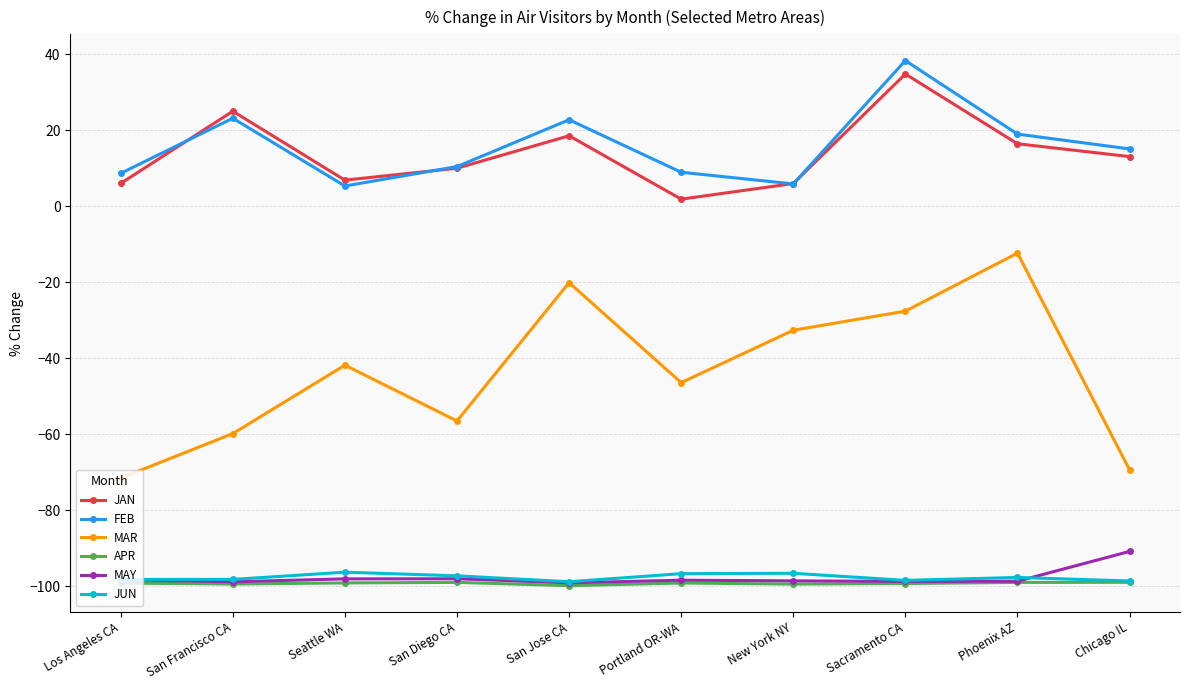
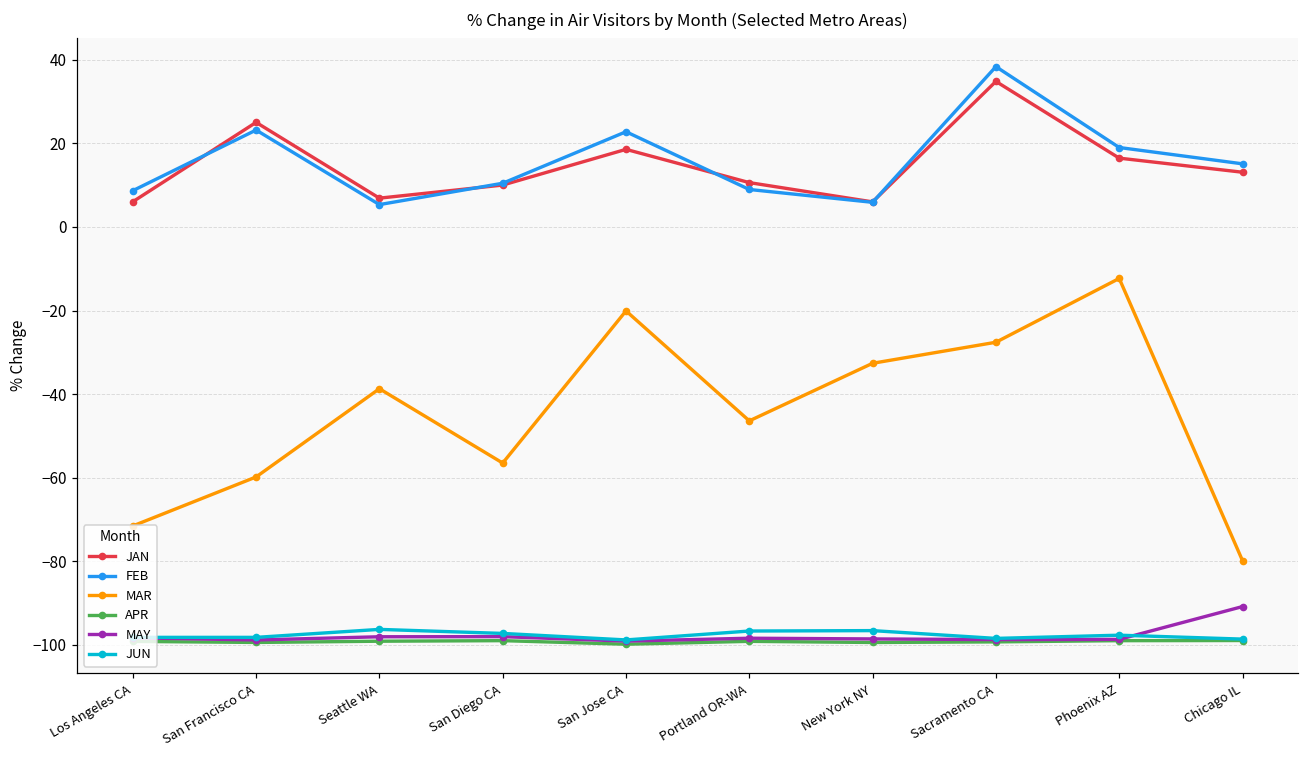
MAR, Seattle WA: -42 -> -39
JAN, Portland OR-WA: 2 -> 11
MAR, Chicago IL: -69 -> -80
